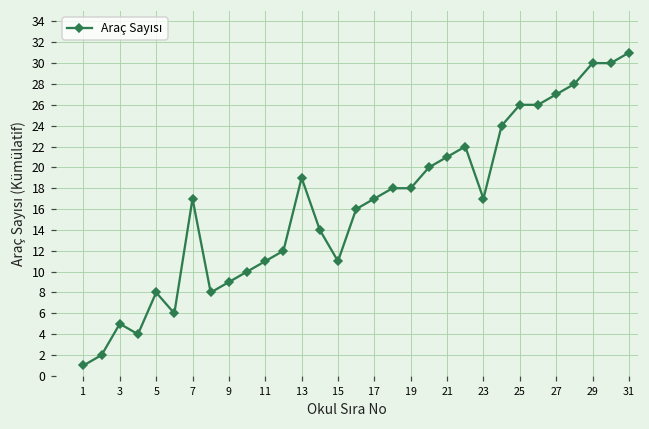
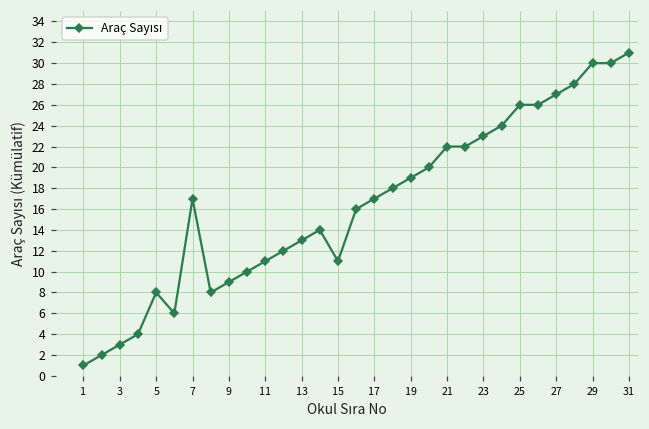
3: 5 -> 3
13: 19 -> 13
19: 18 -> 19
21: 21 -> 22
23: 17 -> 23
